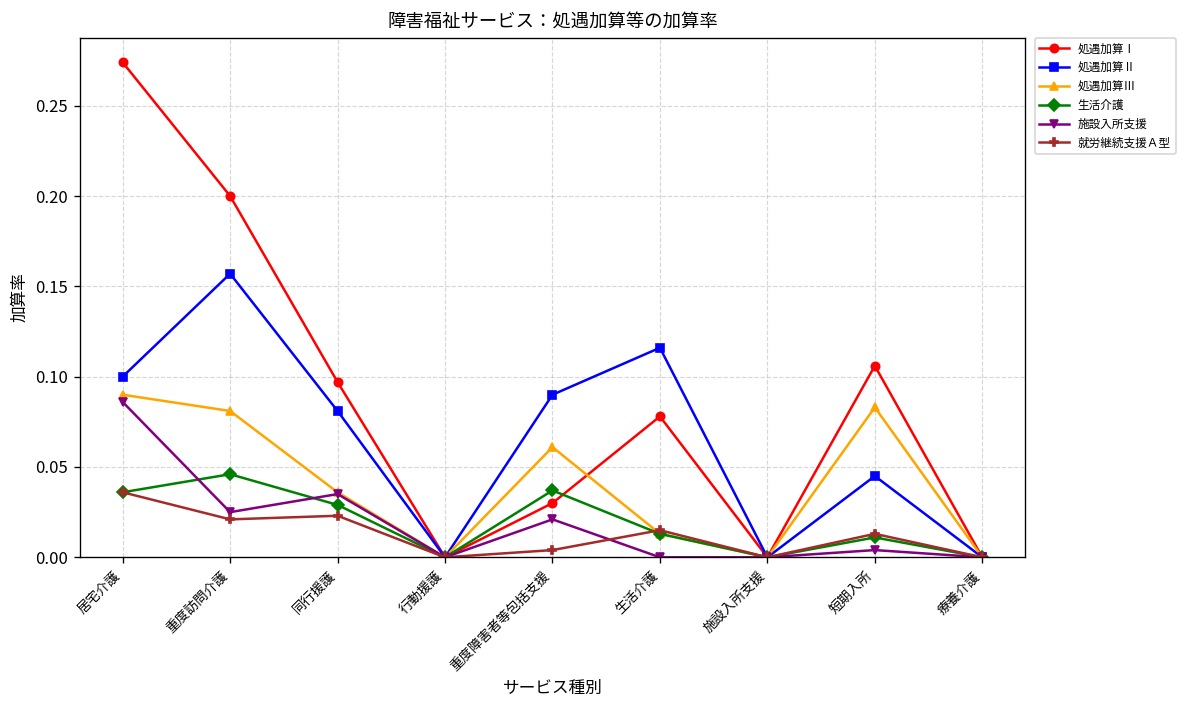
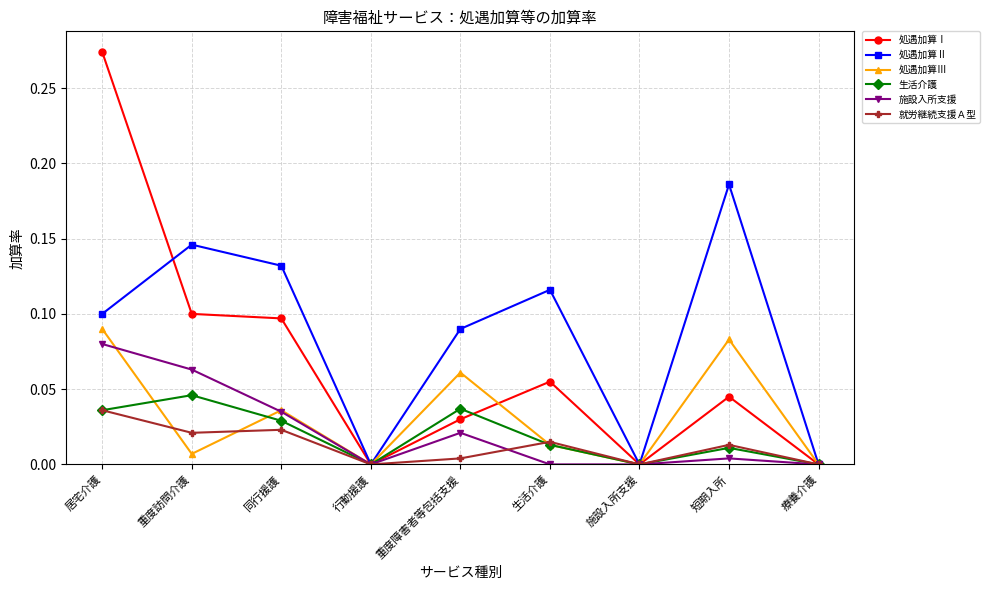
施設入所支援, 居宅介護: 0.086 -> 0.080
処遇加算Ⅰ, 重度訪問介護: 0.2 -> 0.1
処遇加算Ⅱ, 重度訪問介護: 0.157 -> 0.146
処遇加算Ⅲ, 重度訪問介護: 0.081 -> 0.007
施設入所支援, 重度訪問介護: 0.025 -> 0.063
処遇加算Ⅱ, 同行援護: 0.081 -> 0.132
処遇加算Ⅰ, 生活介護: 0.078 -> 0.055
処遇加算Ⅰ, 短期入所: 0.106 -> 0.045
処遇加算Ⅱ, 短期入所: 0.045 -> 0.186
